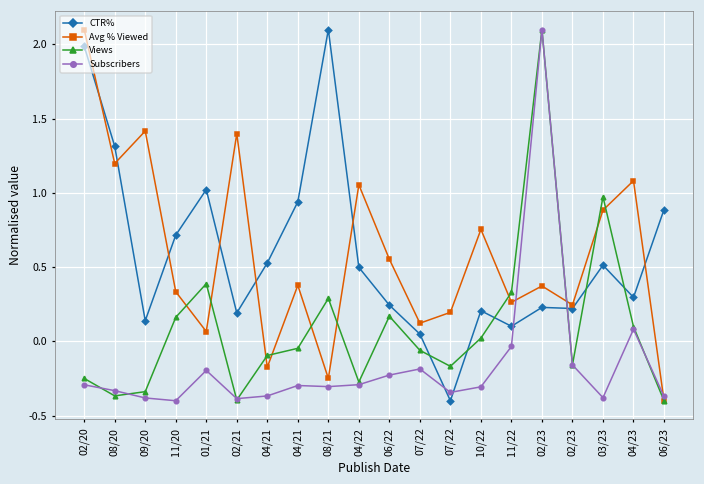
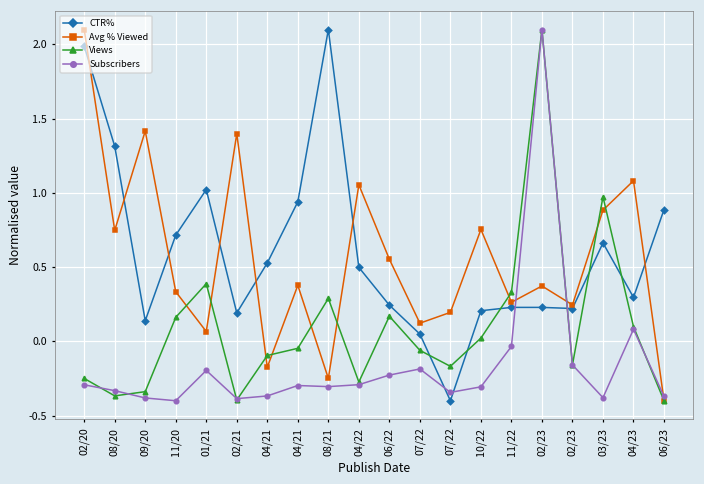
Avg % Viewed, 08/20: 1.20 -> 0.75
CTR%, 11/22: 0.10 -> 0.23
CTR%, 03/23: 0.51 -> 0.66
